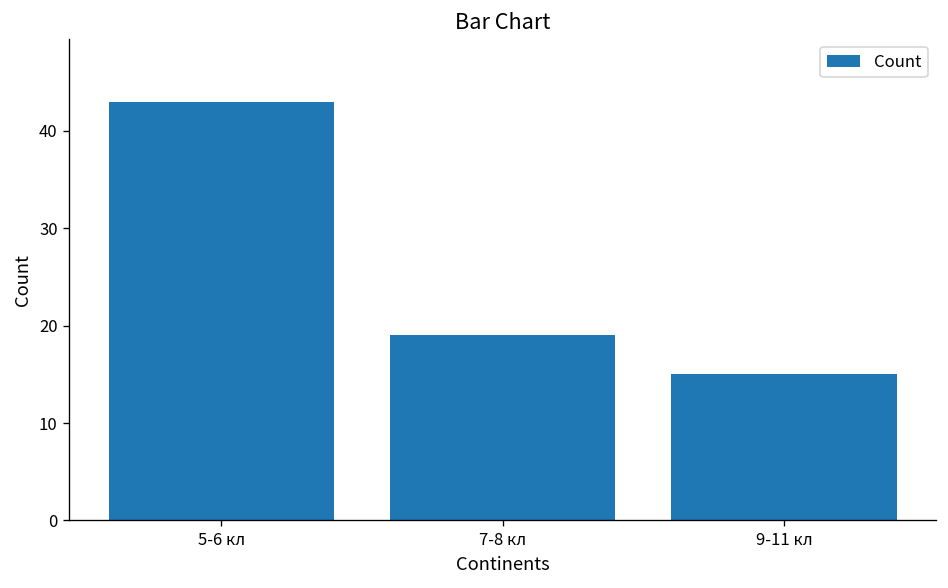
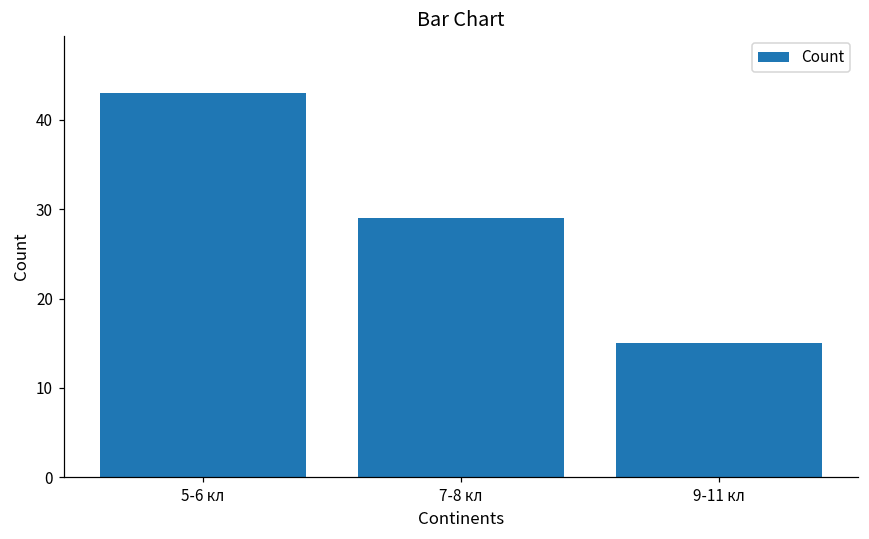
7-8 кл: 19 -> 29
